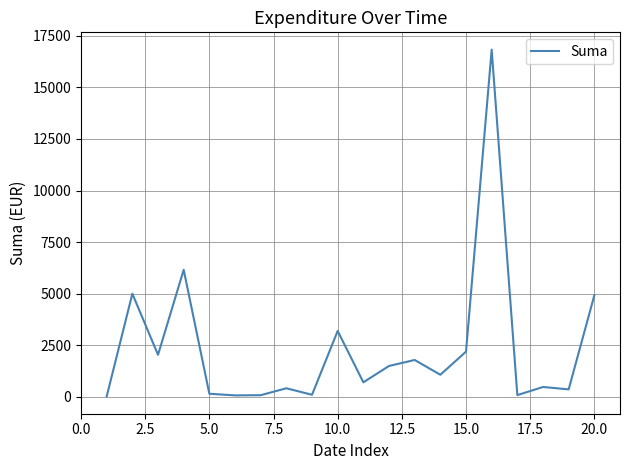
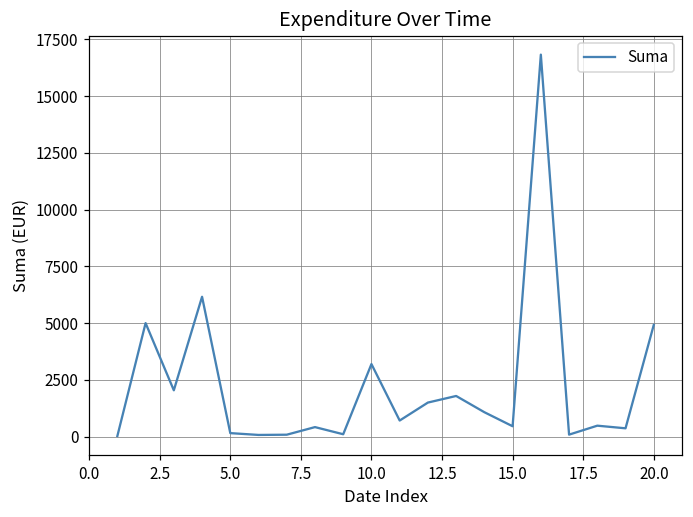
15.0: 2200 -> 500
